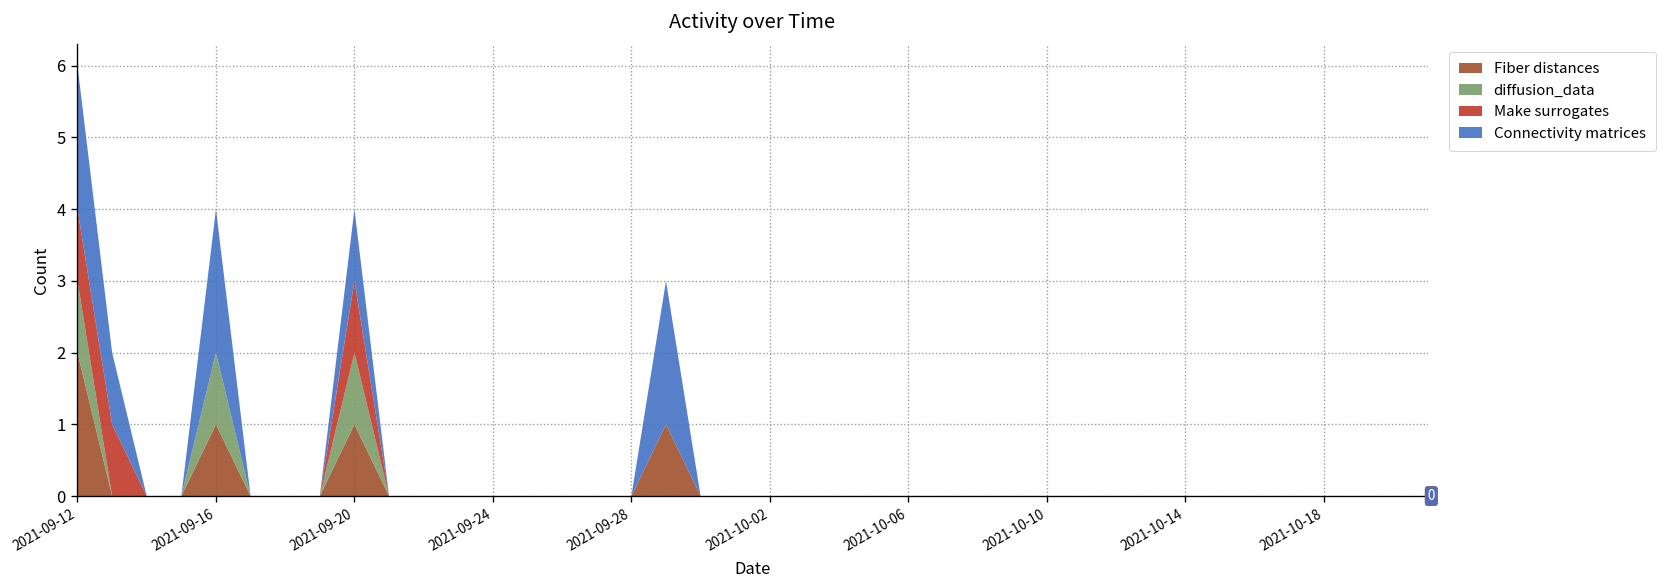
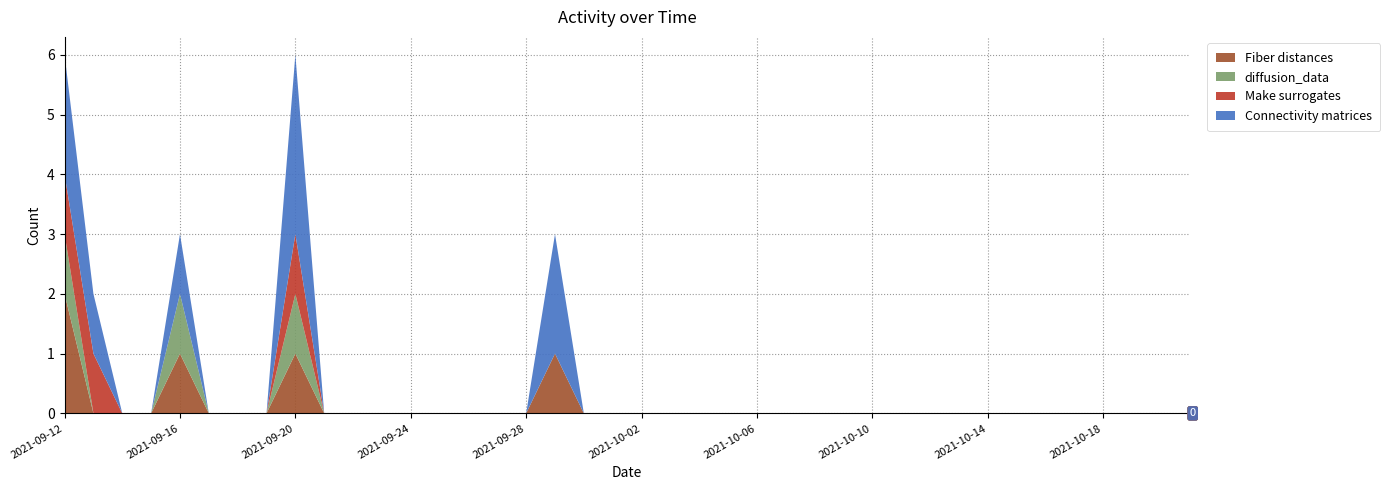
Connectivity matrices, 2021-09-16: 2 -> 1
Connectivity matrices, 2021-09-20: 1 -> 3
